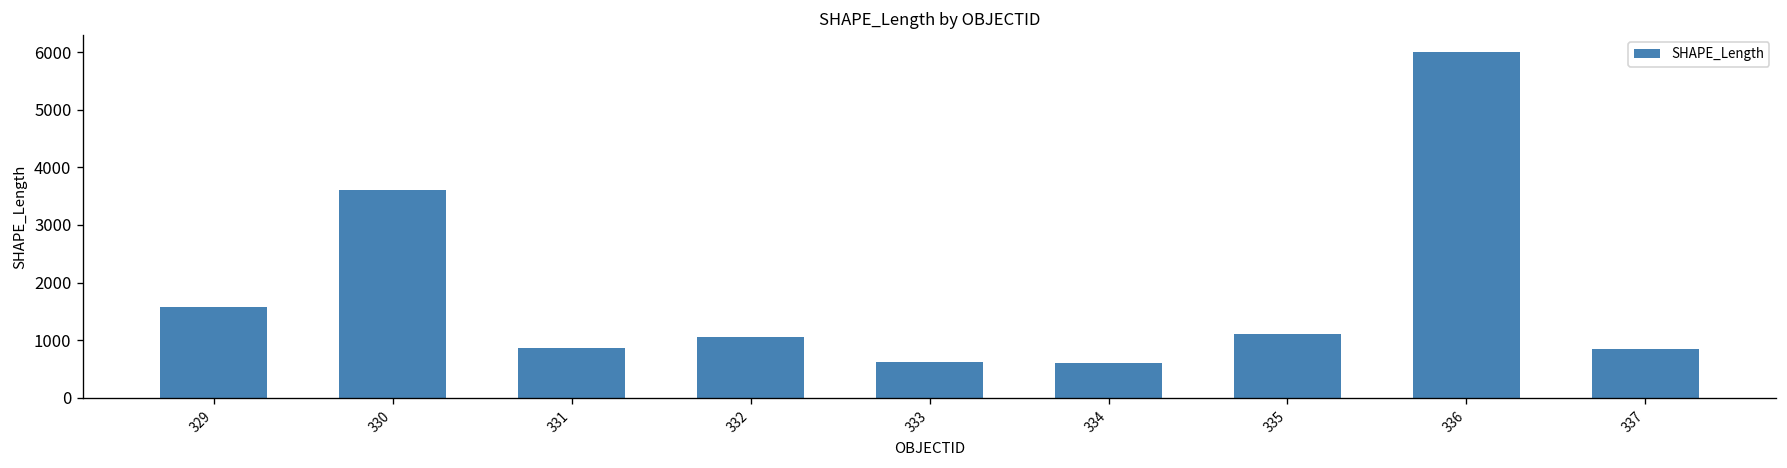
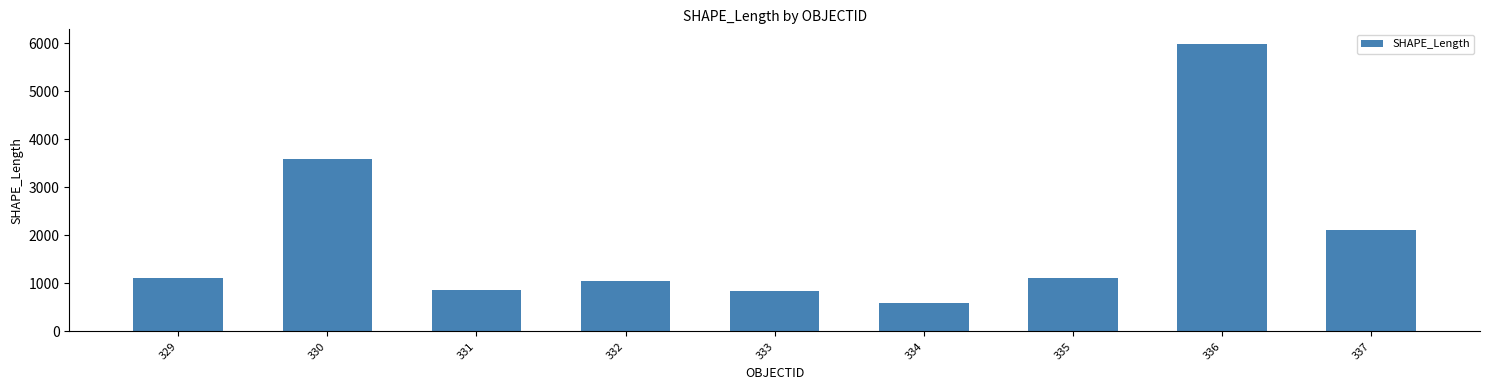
329: 1600 -> 1100
333: 600 -> 800
337: 800 -> 2100
